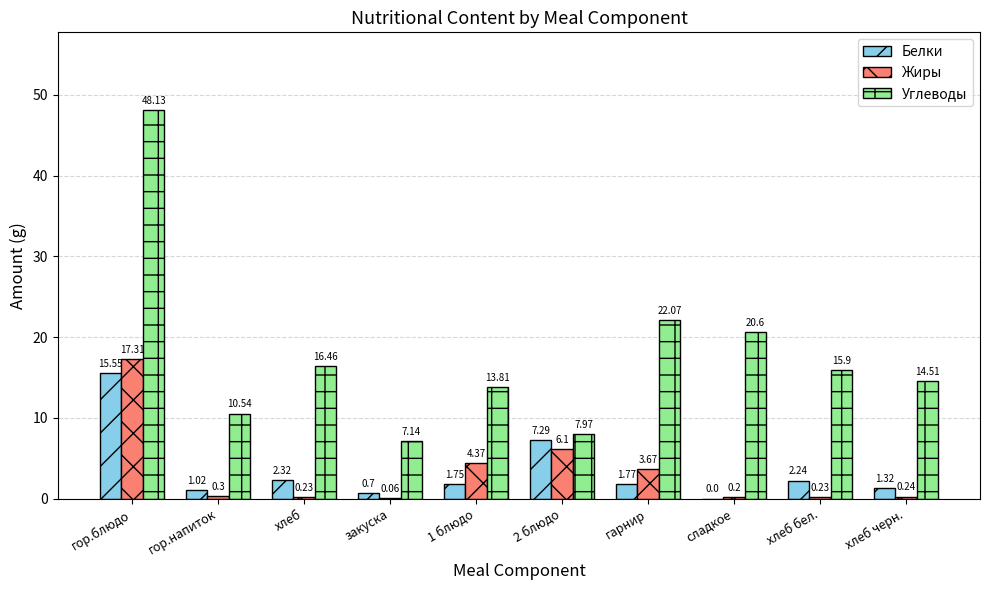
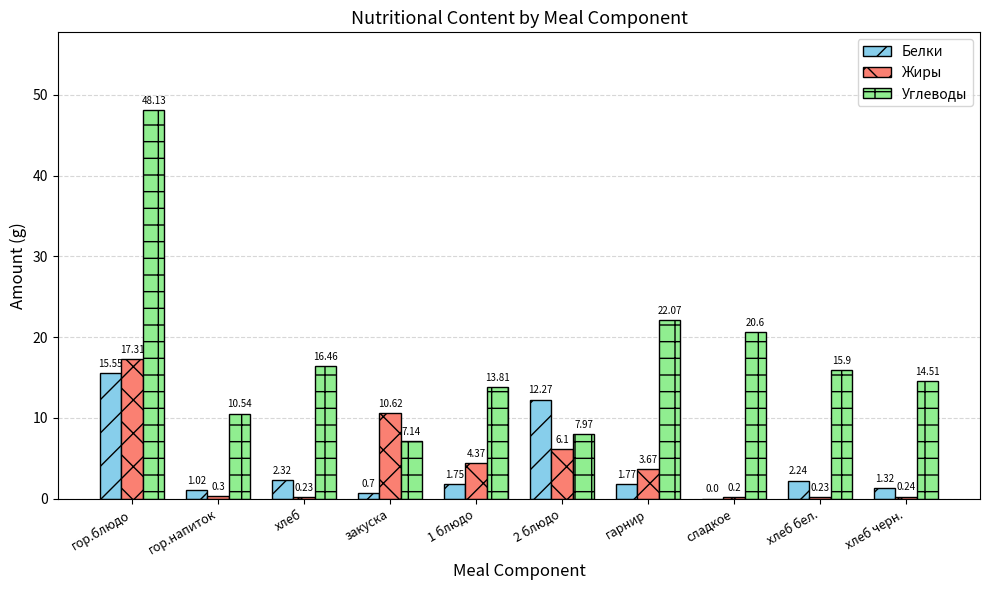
Жиры, закуска: 0.06 -> 10.62
Белки, 2 блюдо: 7.29 -> 12.27
